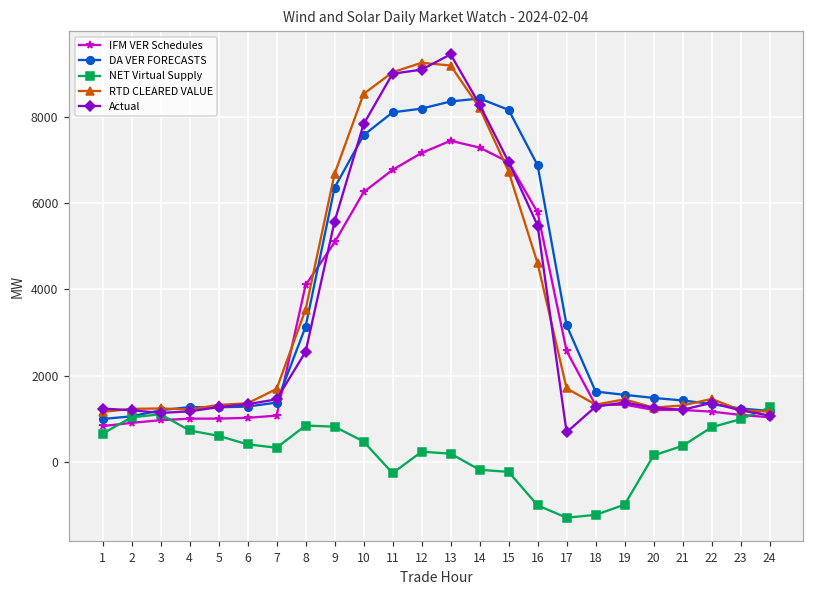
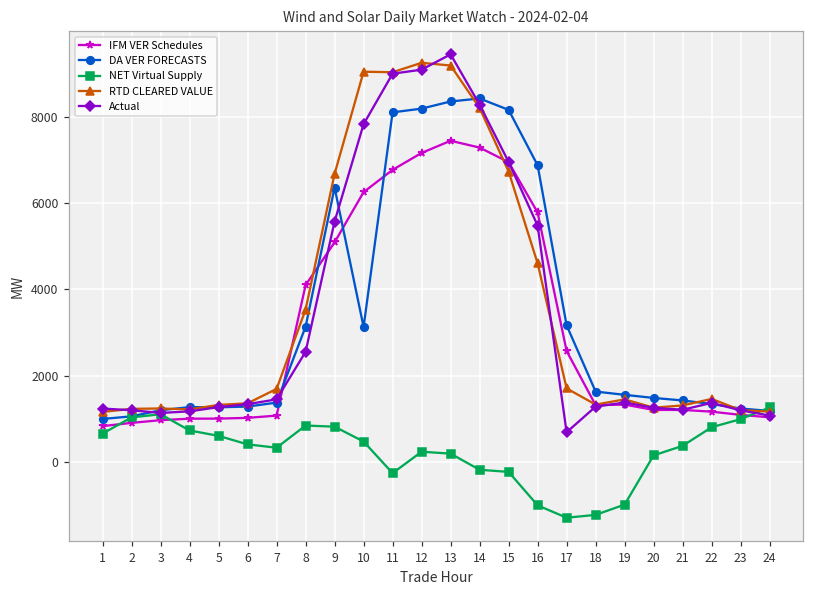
DA VER FORECASTS, 10: 7600 -> 3100
RTD CLEARED VALUE, 10: 8500 -> 9000
